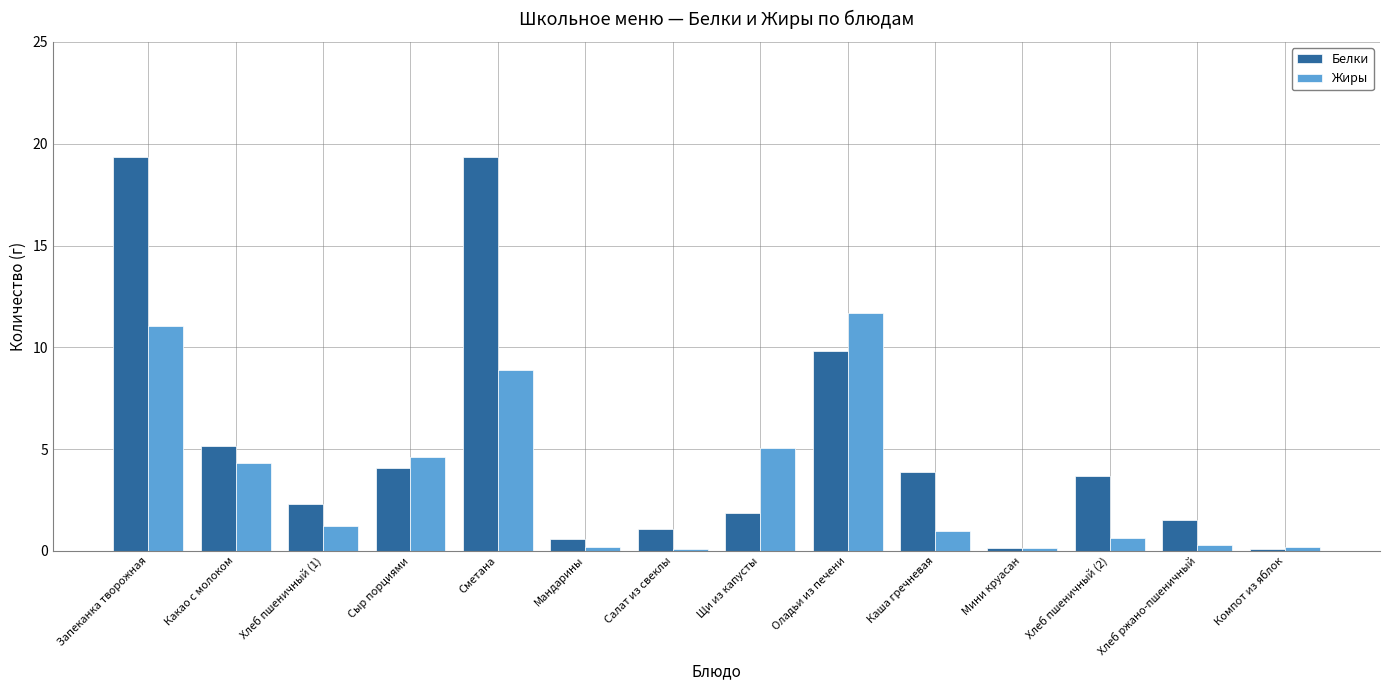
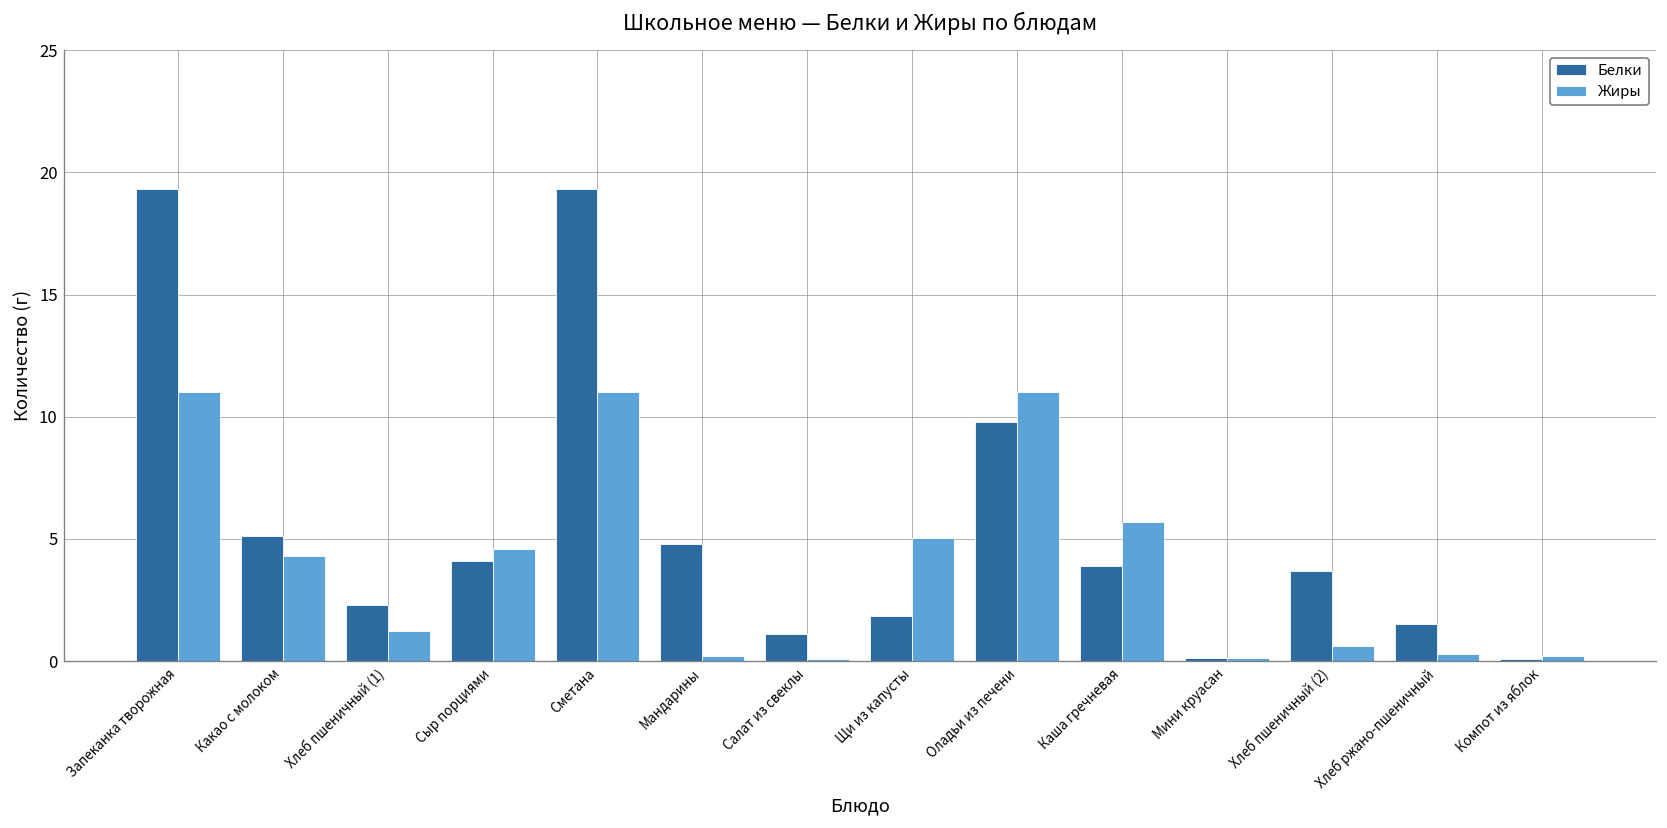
Жиры, Сметана: 8.9 -> 11.0
Белки, Мандарины: 0.6 -> 4.8
Жиры, Оладьи из печени: 11.7 -> 11.0
Жиры, Каша гречневая: 1.0 -> 5.7
